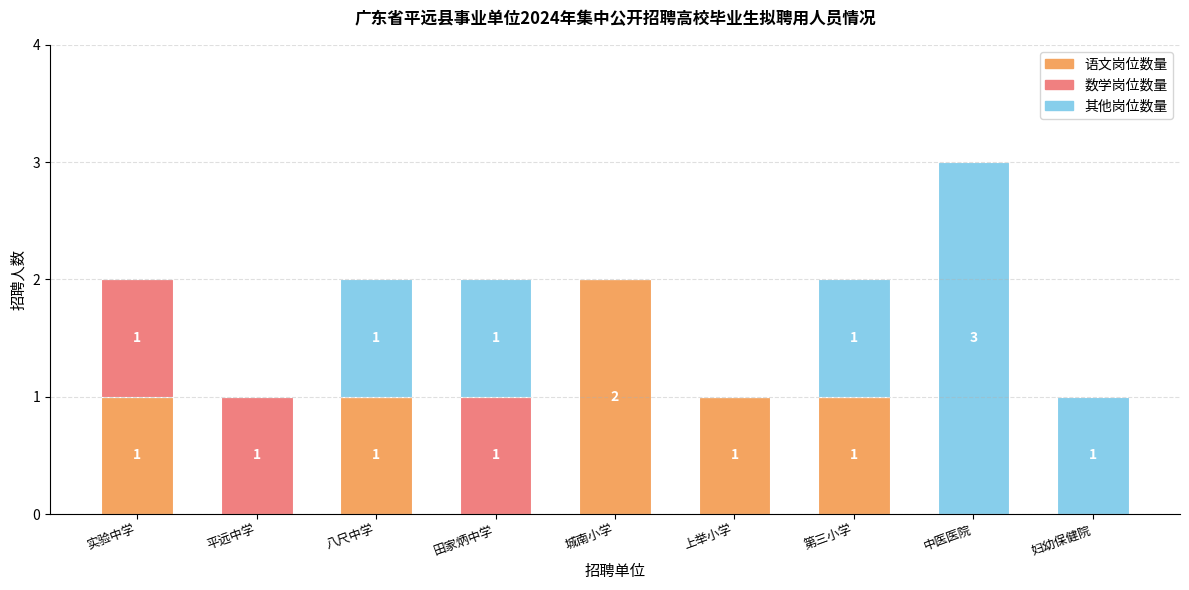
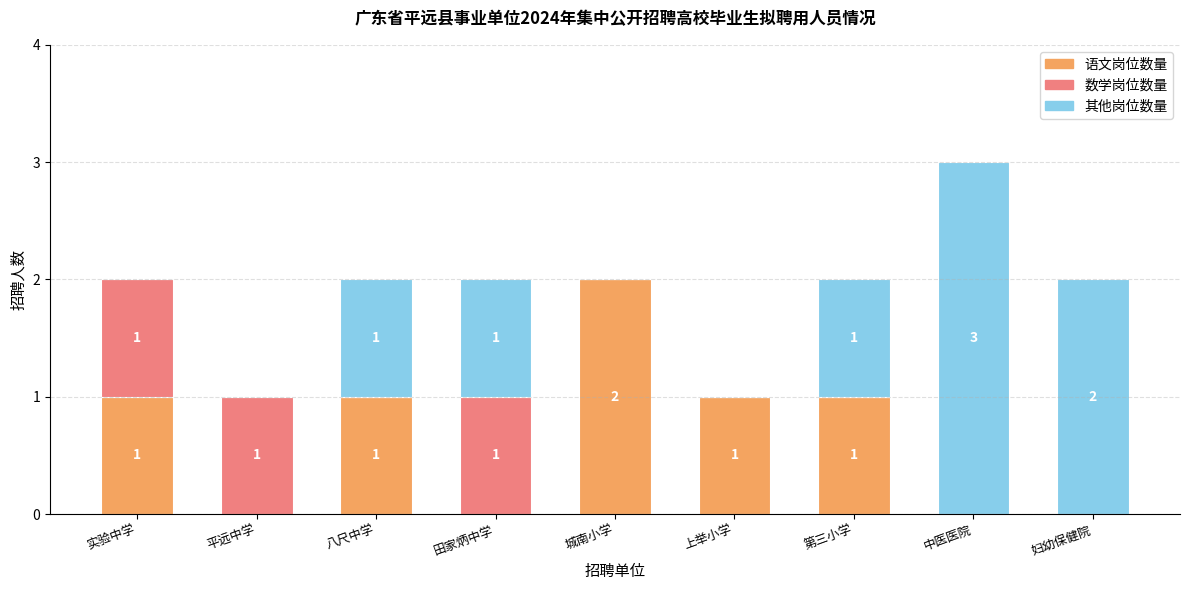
其他岗位数量, 妇幼保健院: 1 -> 2
